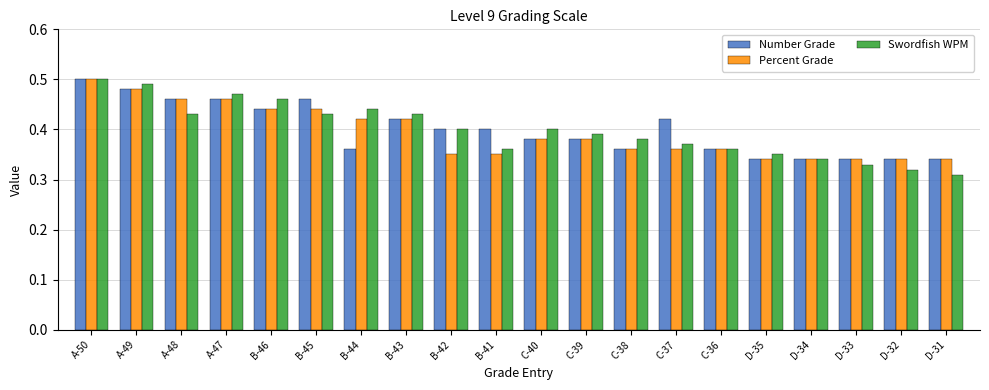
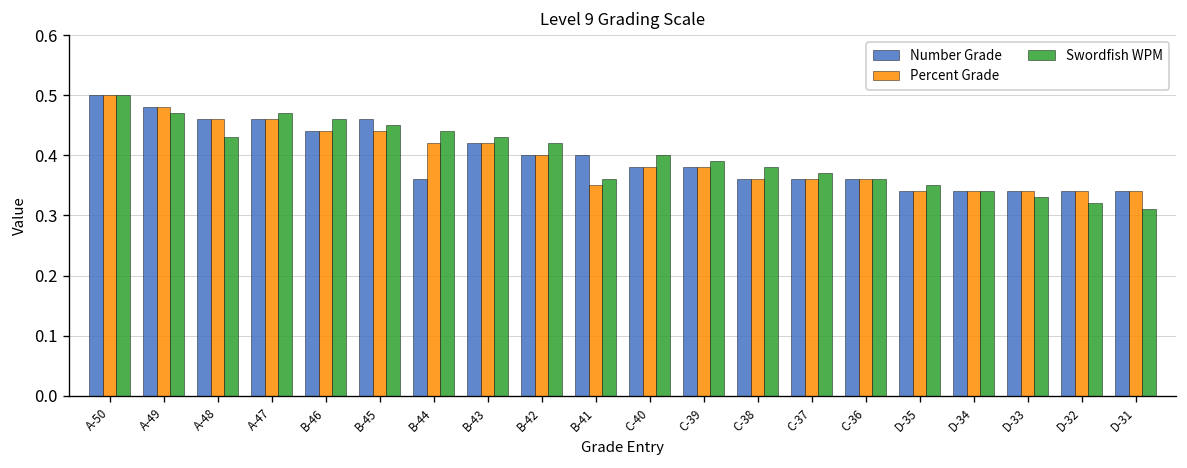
Swordfish WPM, A-49: 0.49 -> 0.47
Swordfish WPM, B-45: 0.43 -> 0.45
Percent Grade, B-42: 0.35 -> 0.40
Swordfish WPM, B-42: 0.40 -> 0.42
Number Grade, C-37: 0.42 -> 0.36
